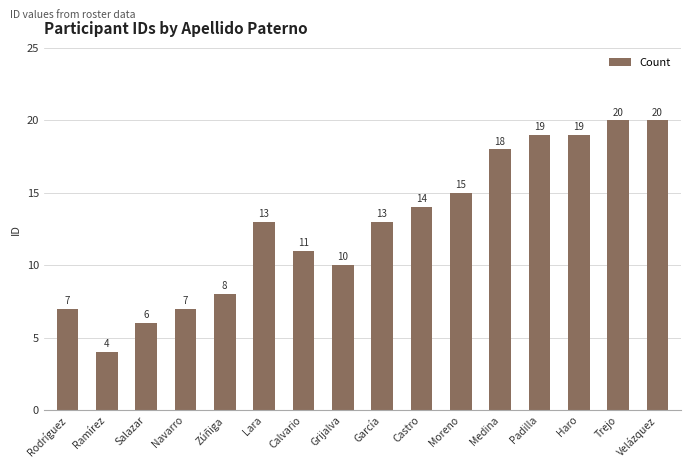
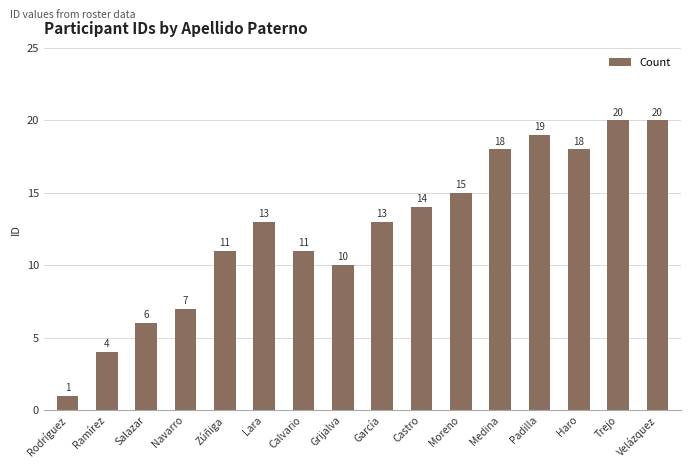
Rodríguez: 7 -> 1
Zúñiga: 8 -> 11
Haro: 19 -> 18
